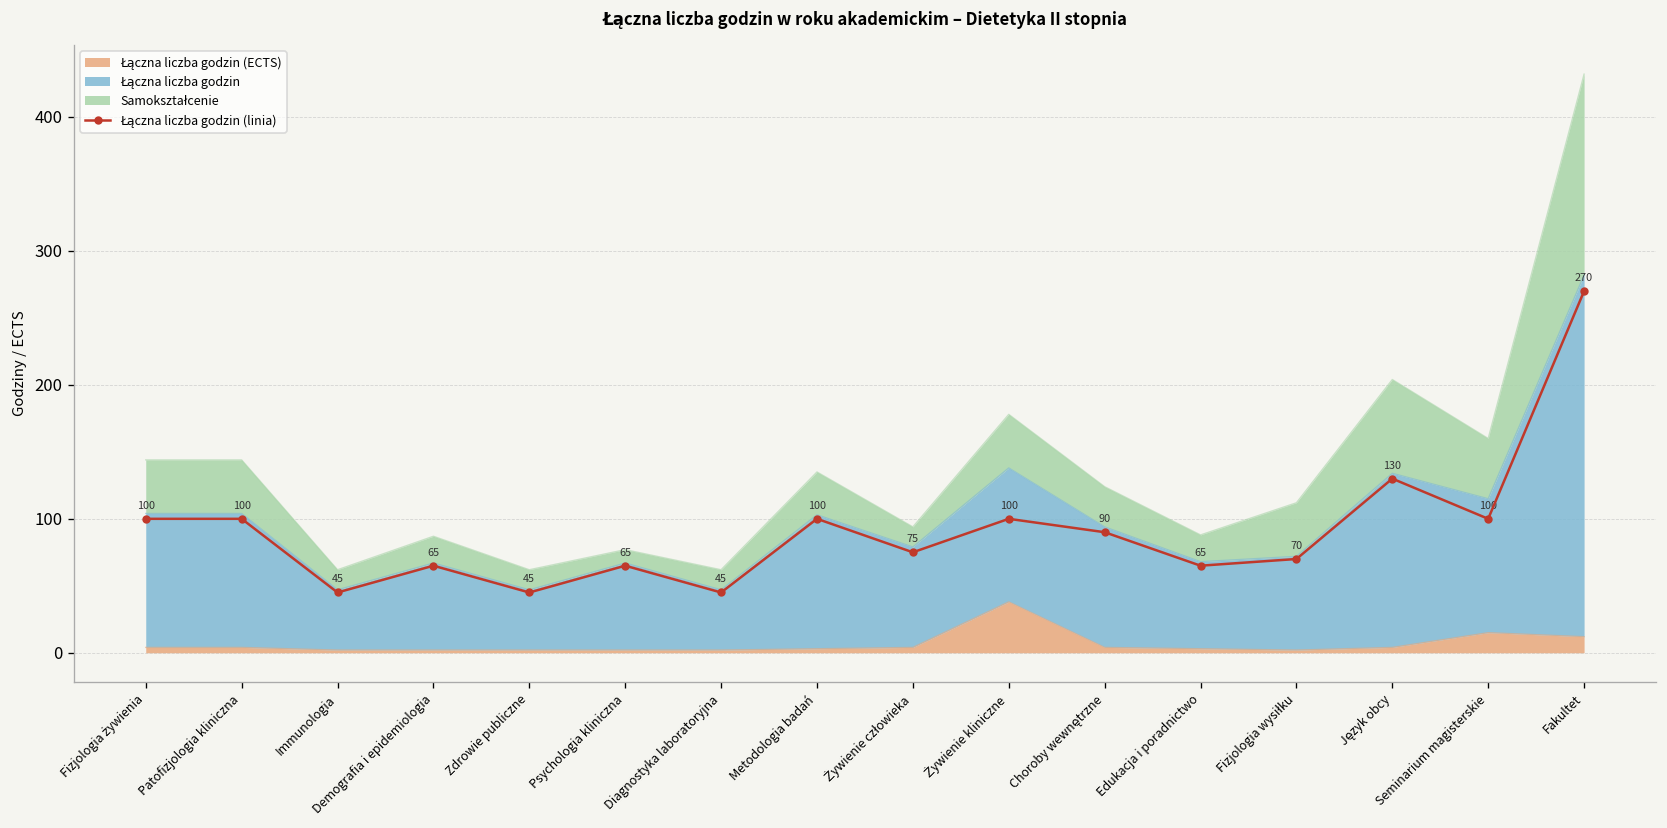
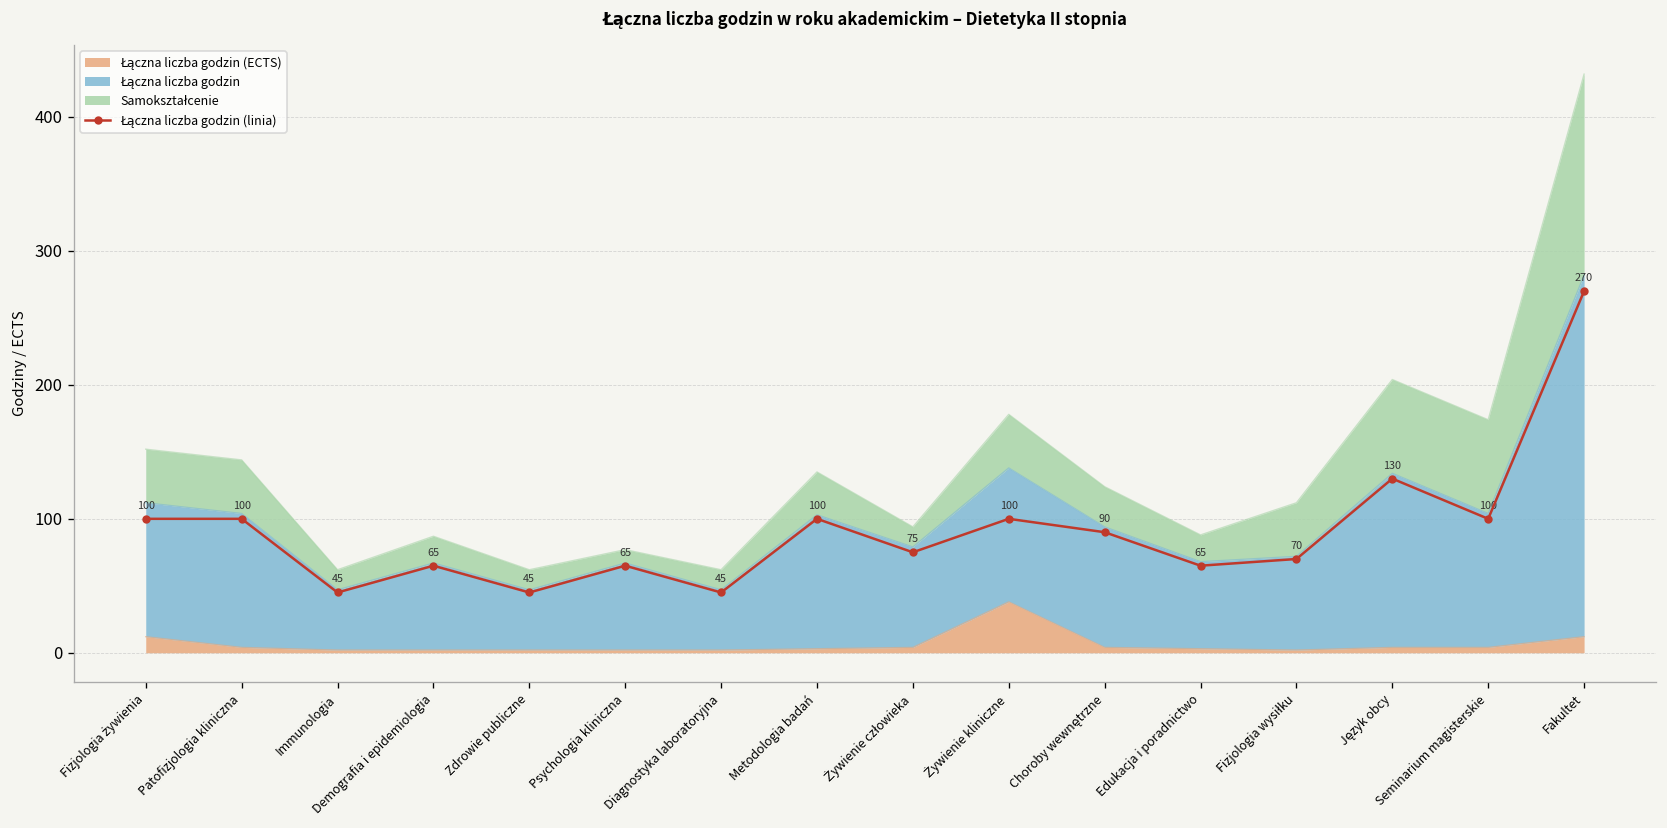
Łączna liczba godzin (ECTS), Fizjologia żywienia: 4 -> 12
Łączna liczba godzin (ECTS), Seminarium magisterskie: 15 -> 4
Samokształcenie, Seminarium magisterskie: 45 -> 70
